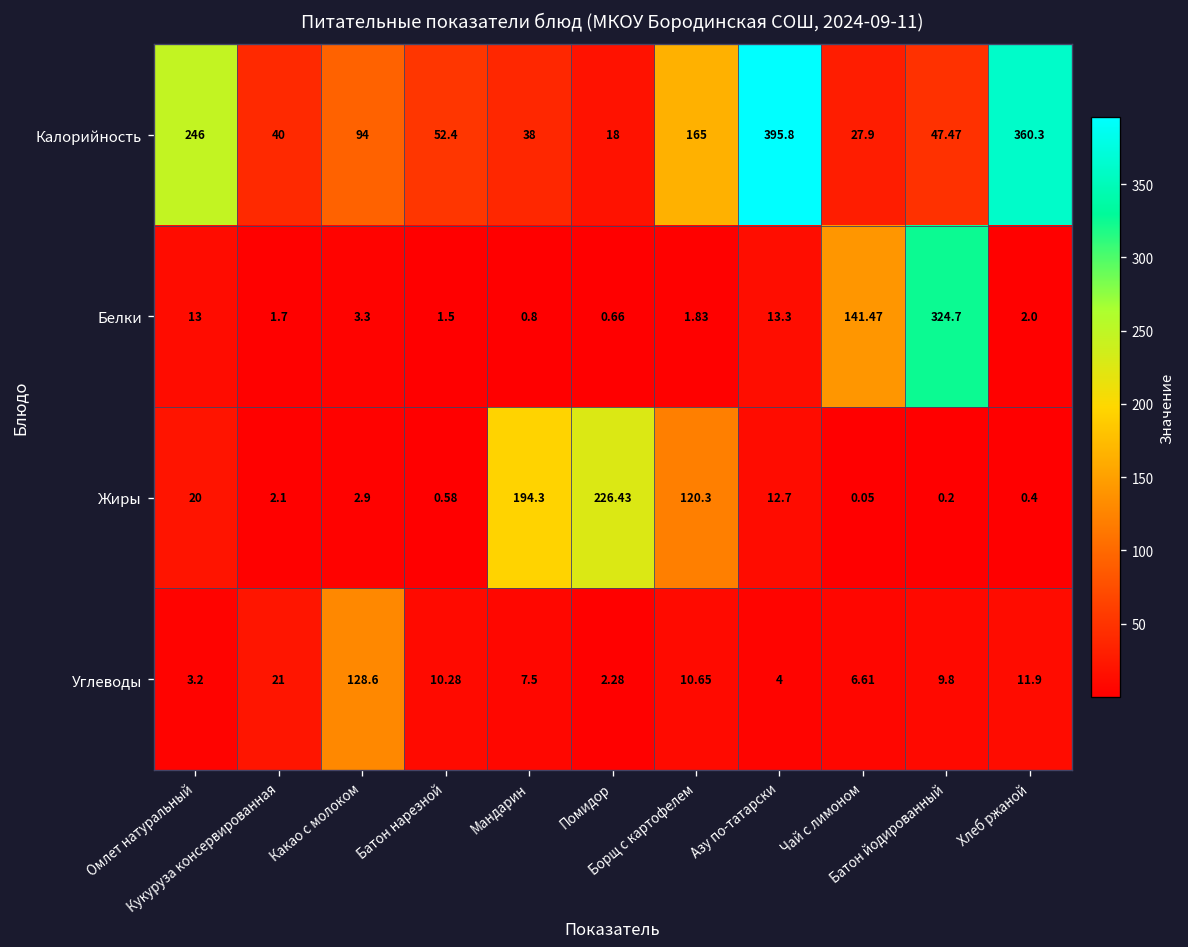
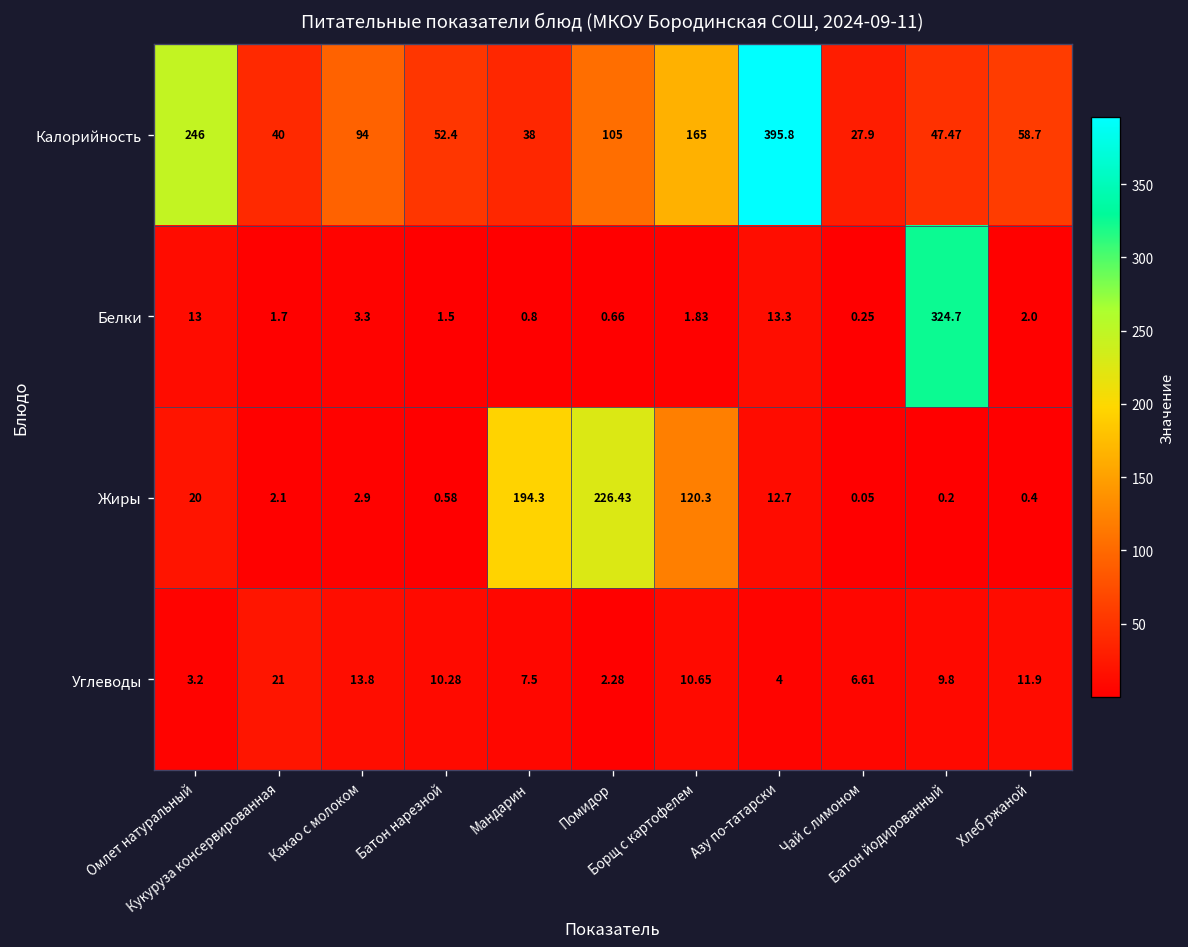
Калорийность, Помидор: 18 -> 105
Калорийность, Хлеб ржаной: 360.3 -> 58.7
Белки, Чай с лимоном: 141.47 -> 0.25
Углеводы, Какао с молоком: 128.6 -> 13.8
